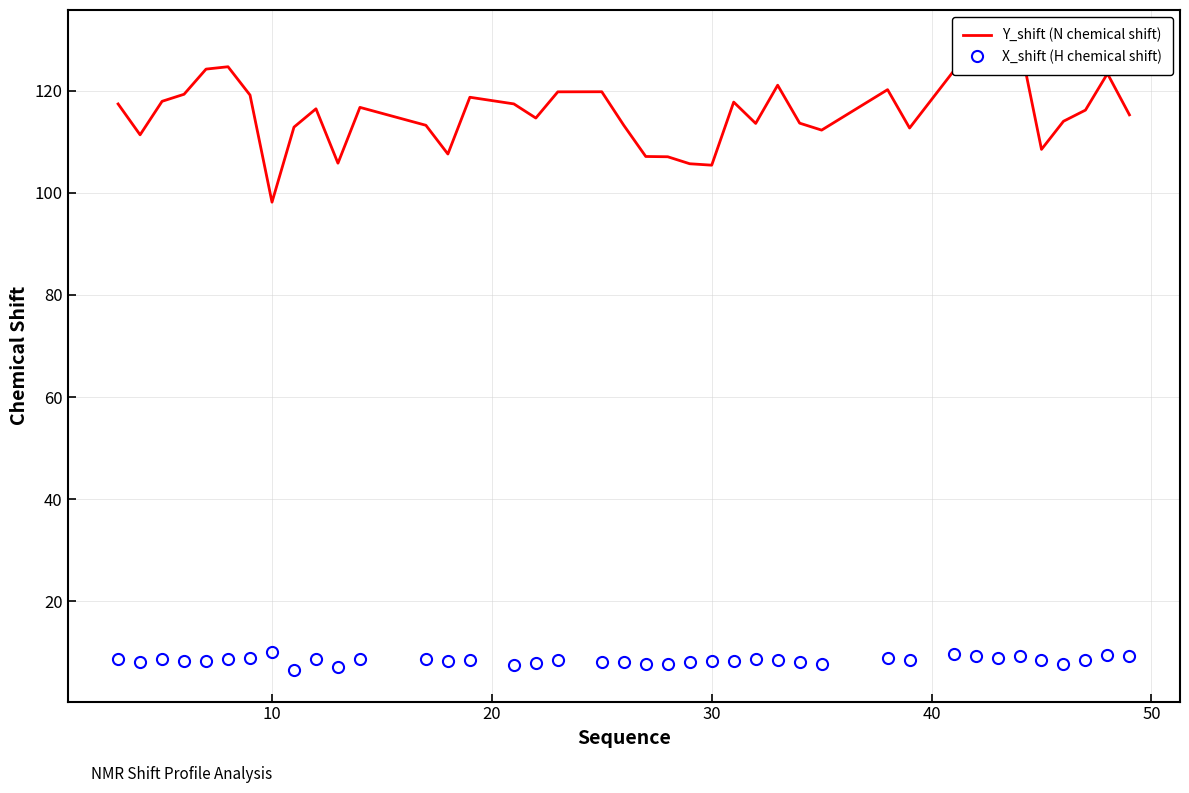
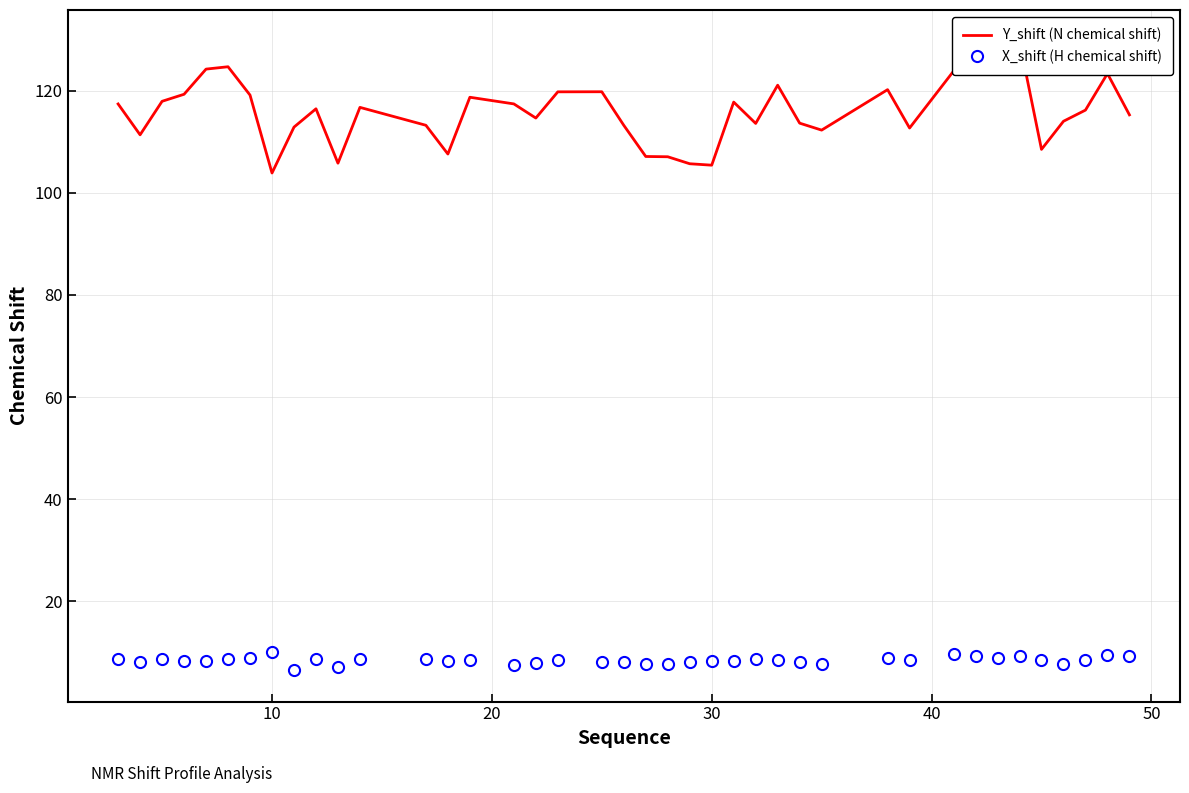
Y_shift (N chemical shift), 10: 98 -> 104
